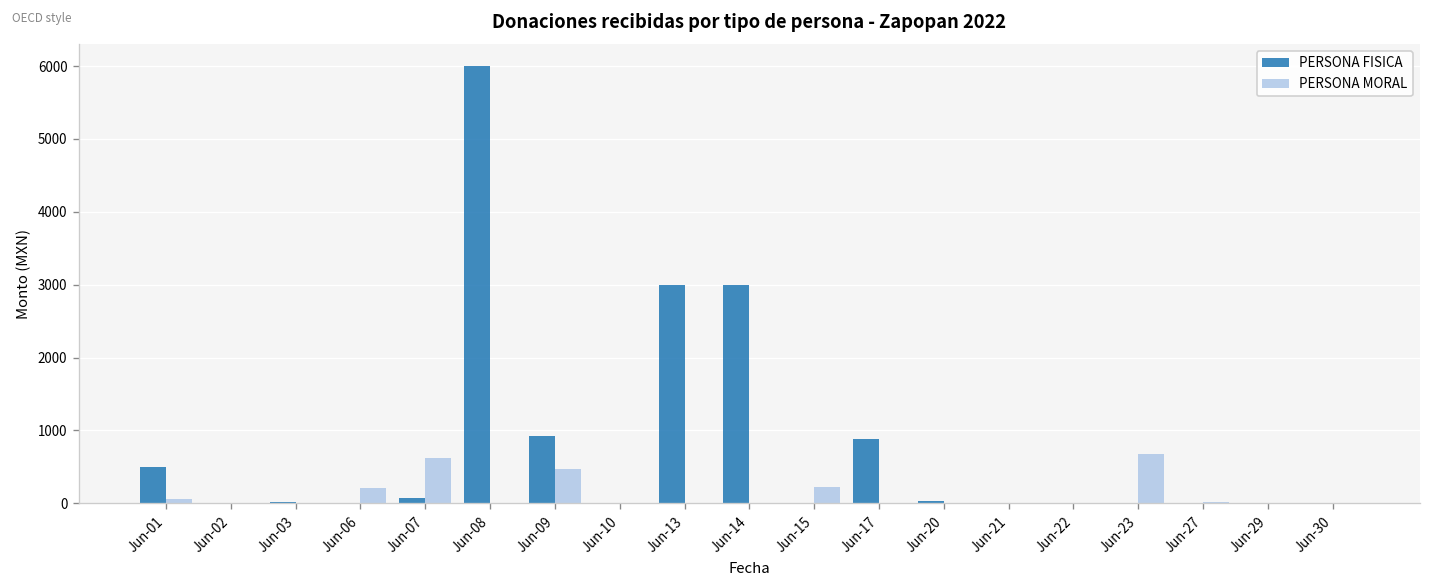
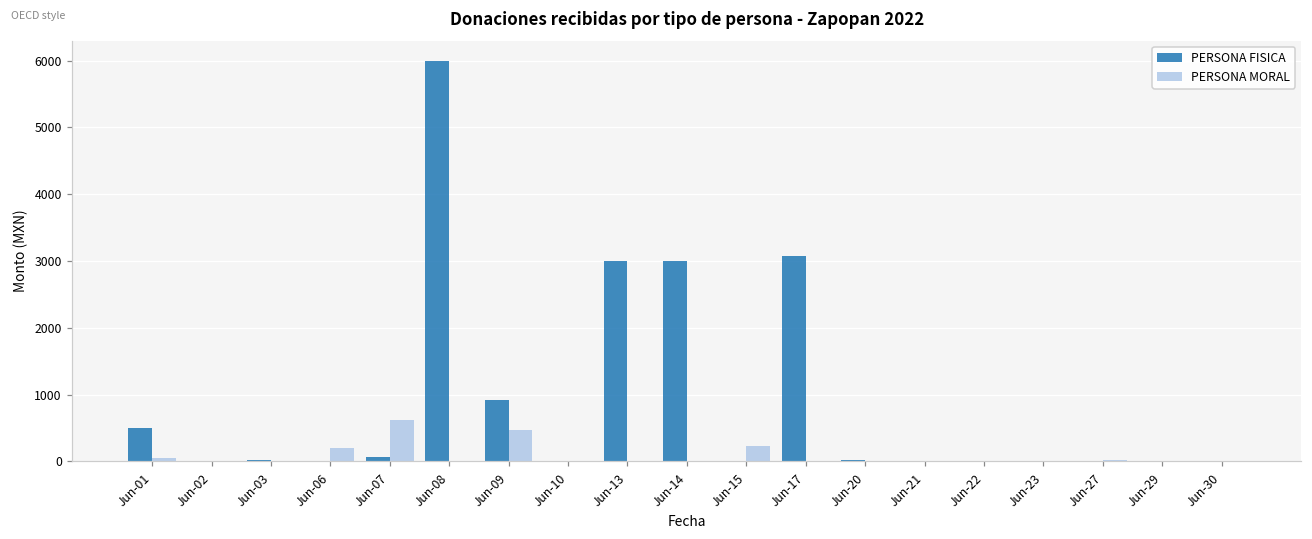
PERSONA FISICA, Jun-17: 900 -> 3100
PERSONA MORAL, Jun-23: 700 -> 0
